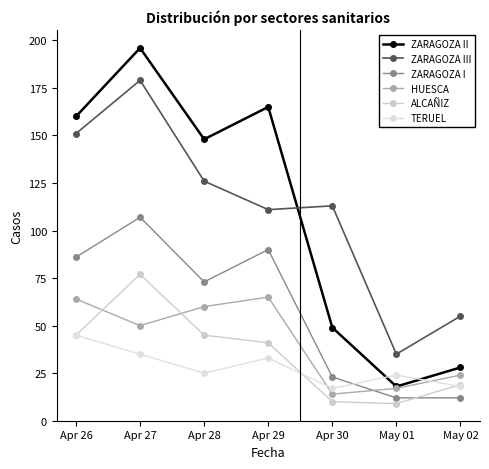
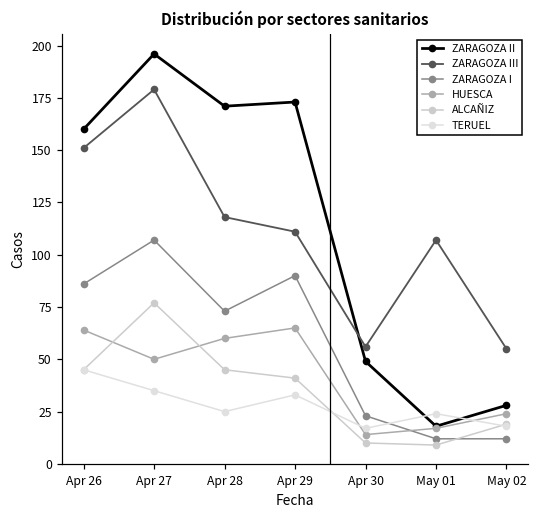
ZARAGOZA II, Apr 28: 148 -> 171
ZARAGOZA III, Apr 28: 126 -> 118
ZARAGOZA II, Apr 29: 165 -> 173
ZARAGOZA III, Apr 30: 113 -> 56
ZARAGOZA III, May 01: 35 -> 107
